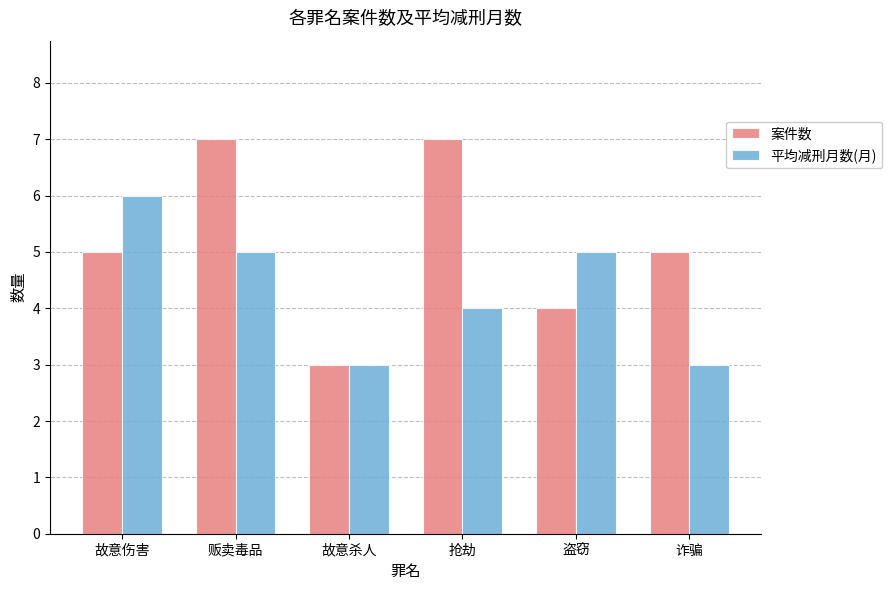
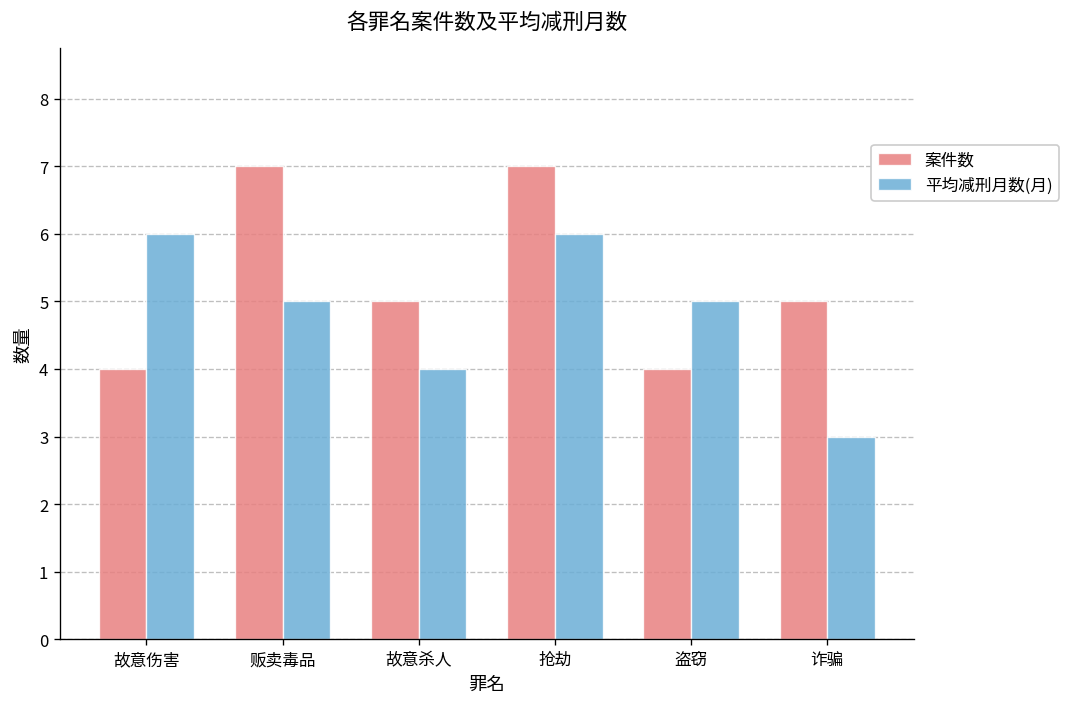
案件数, 故意伤害: 5 -> 4
案件数, 故意杀人: 3 -> 5
平均减刑月数(月), 故意杀人: 3 -> 4
平均减刑月数(月), 抢劫: 4 -> 6
